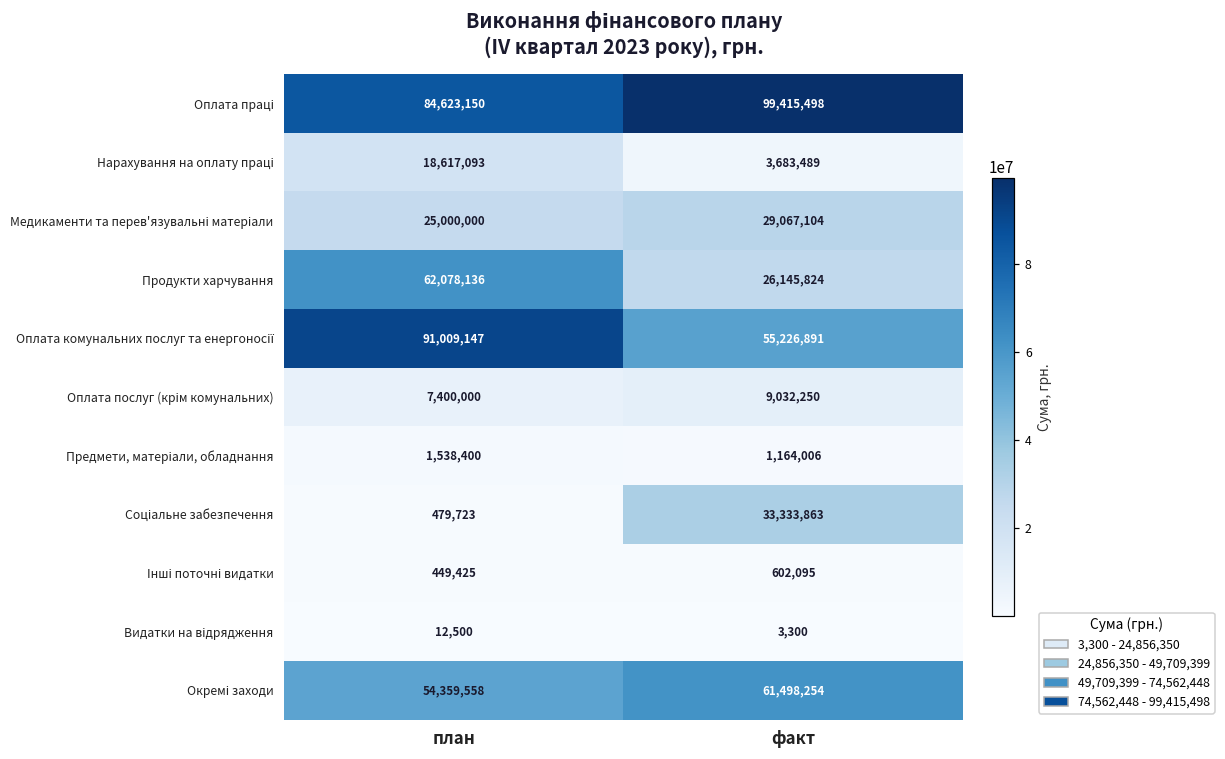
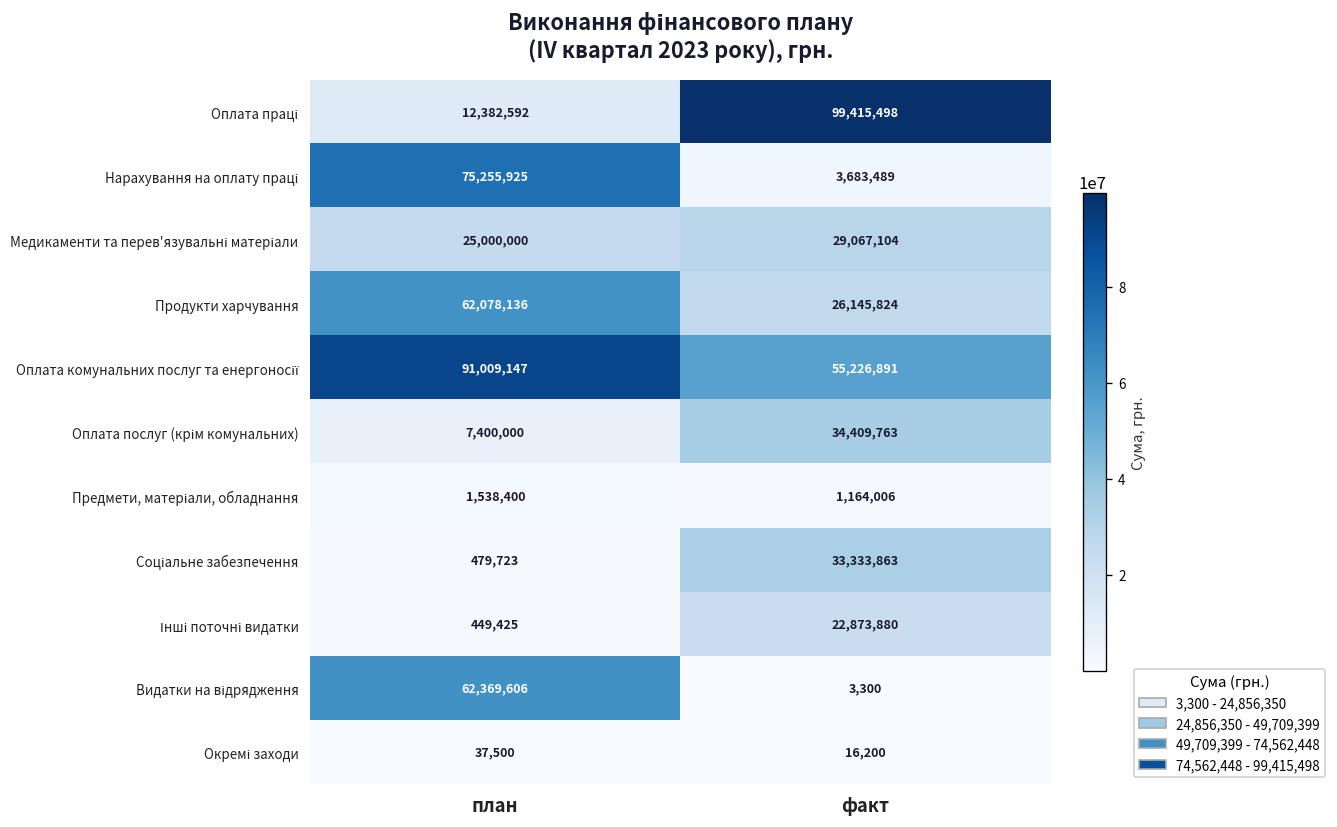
Оплата праці, план: 84,623,150 -> 12,382,592
Нарахування на оплату праці, план: 18,617,093 -> 75,255,925
Оплата послуг (крім комунальних), факт: 9,032,250 -> 34,409,763
Інші поточні видатки, факт: 602,095 -> 22,873,880
Видатки на відрядження, план: 12,500 -> 62,369,606
Окремі заходи, план: 54,359,558 -> 37,500
Окремі заходи, факт: 61,498,254 -> 16,200
